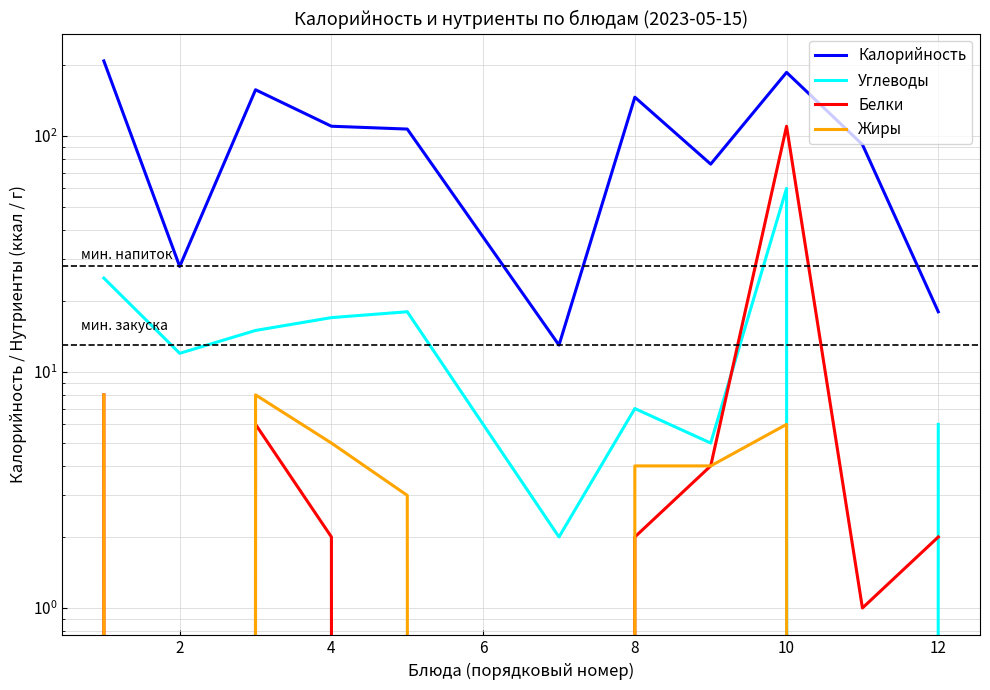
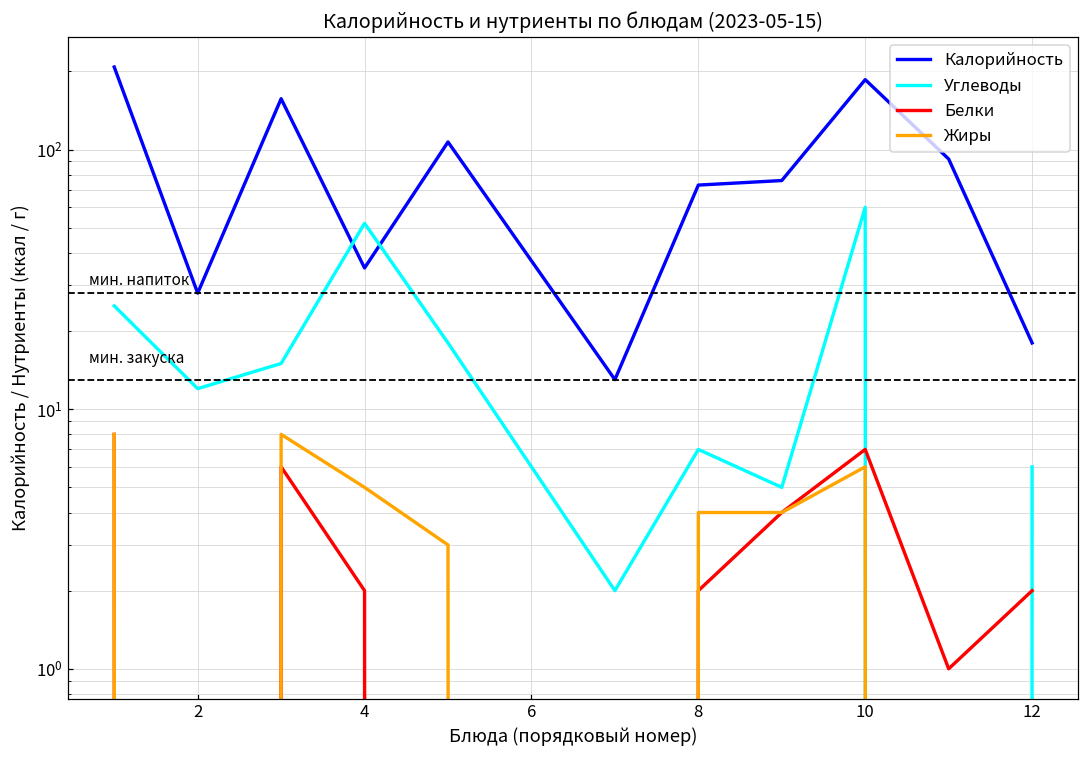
Калорийность, 4: 110 -> 35
Углеводы, 4: 17 -> 52
Калорийность, 8: 150 -> 73
Белки, 10: 110 -> 7
